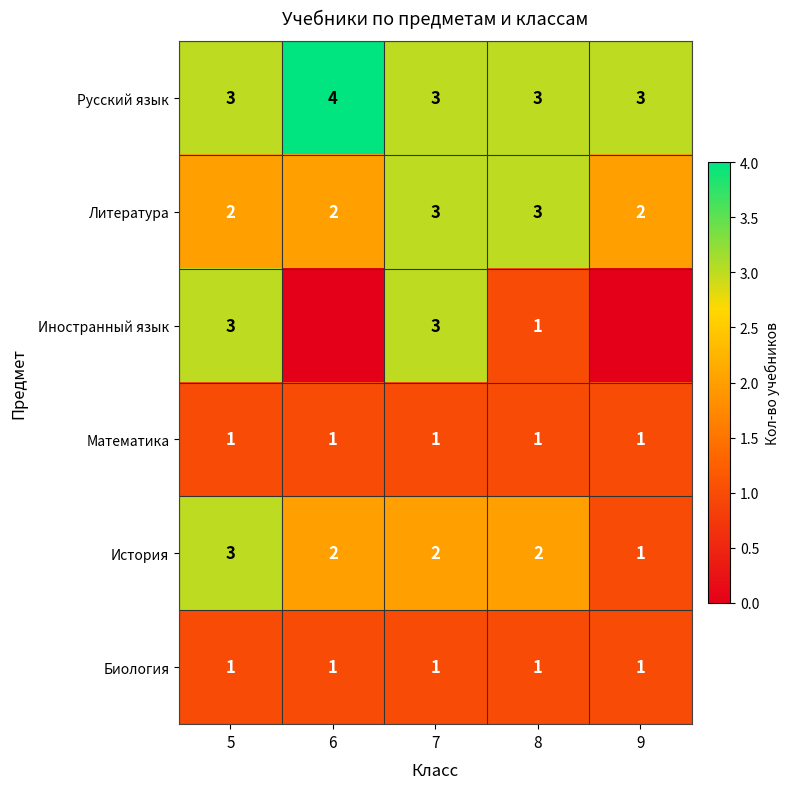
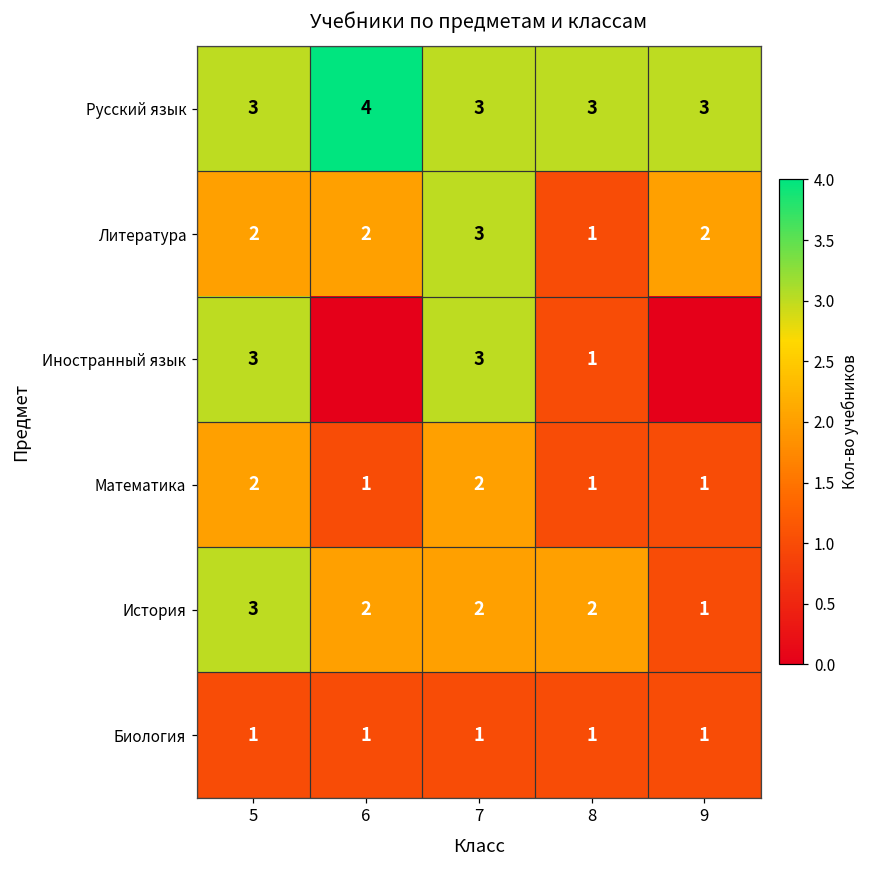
Литература, 8: 3 -> 1
Математика, 5: 1 -> 2
Математика, 7: 1 -> 2
